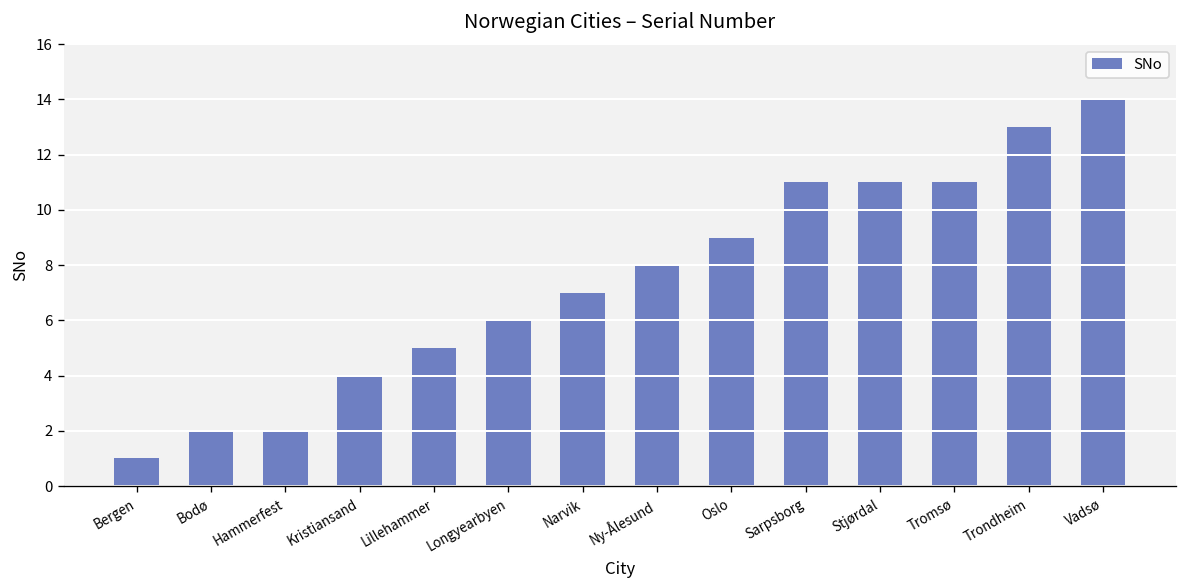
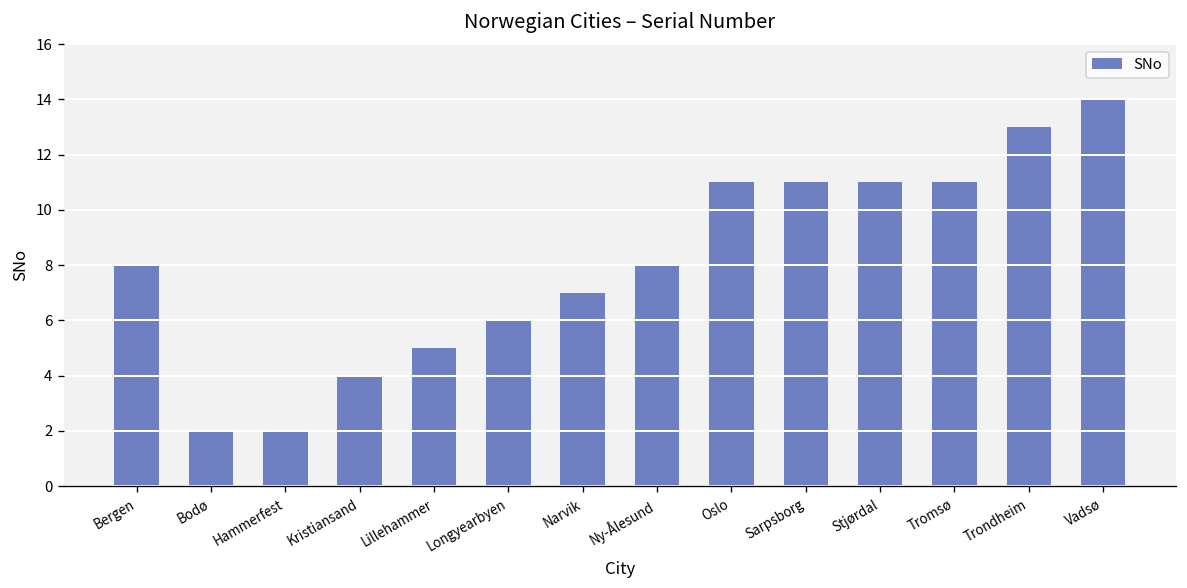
Bergen: 1 -> 8
Oslo: 9 -> 11
